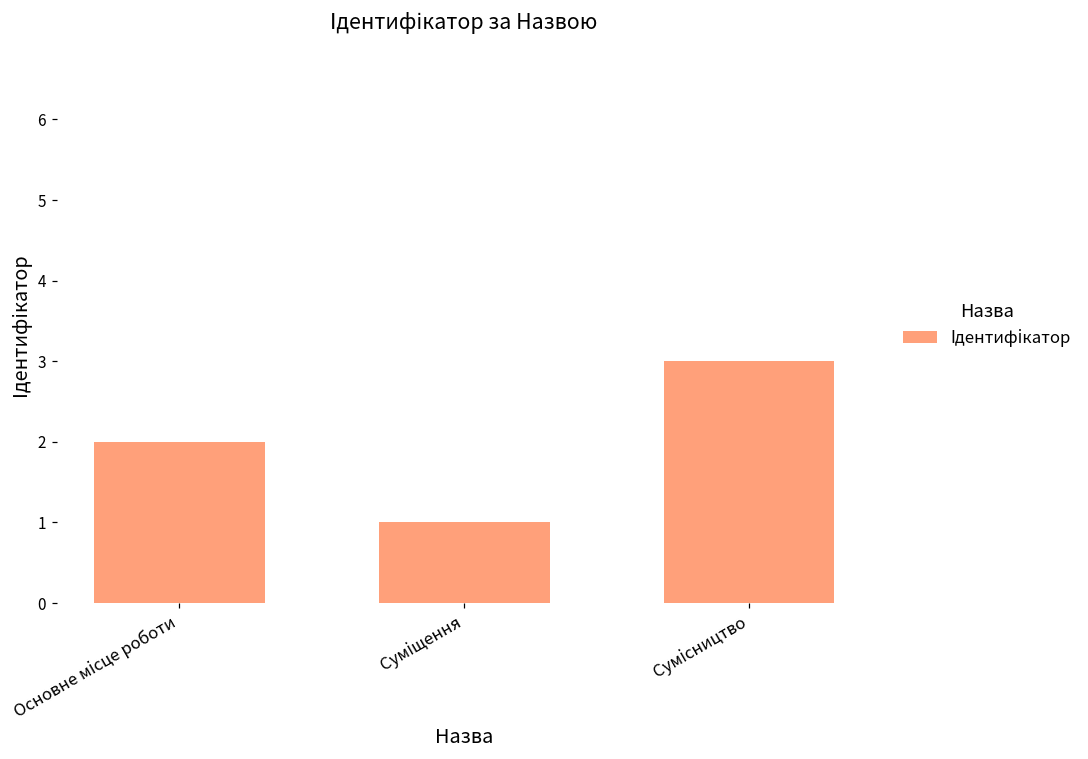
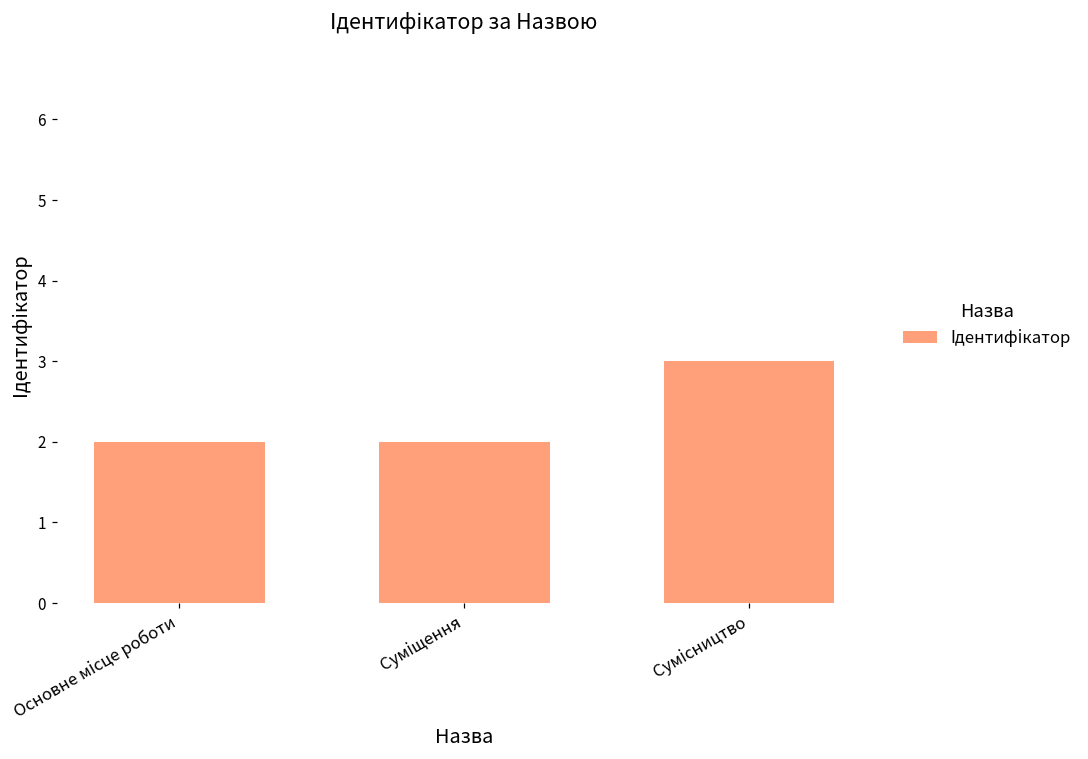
Суміщення: 1 -> 2
